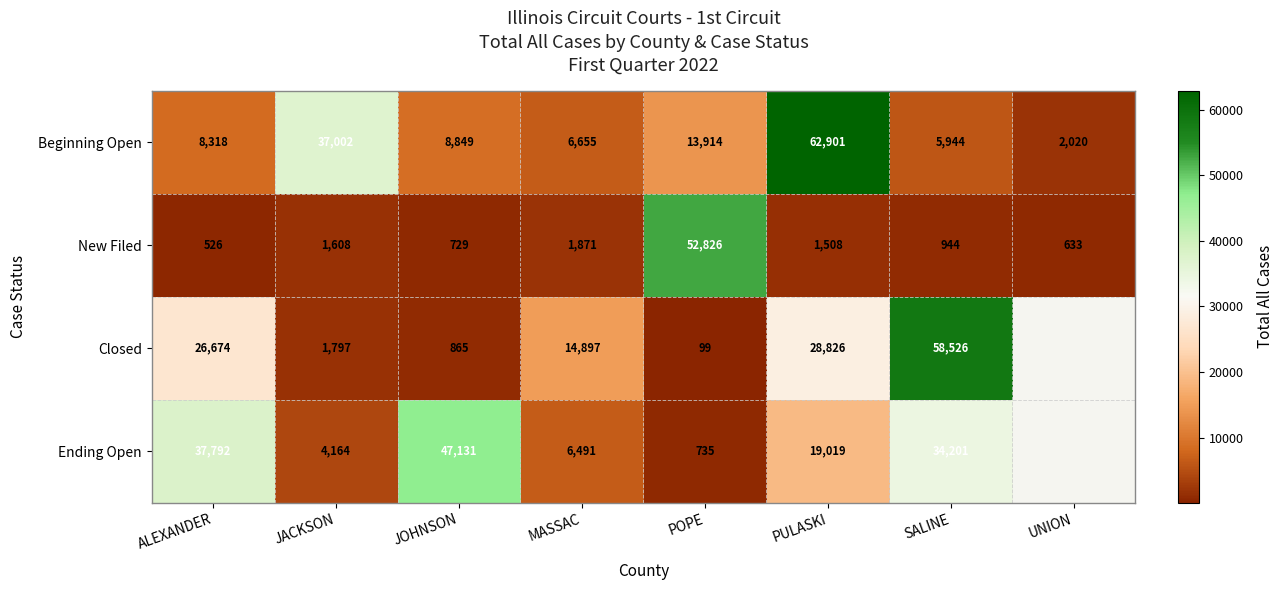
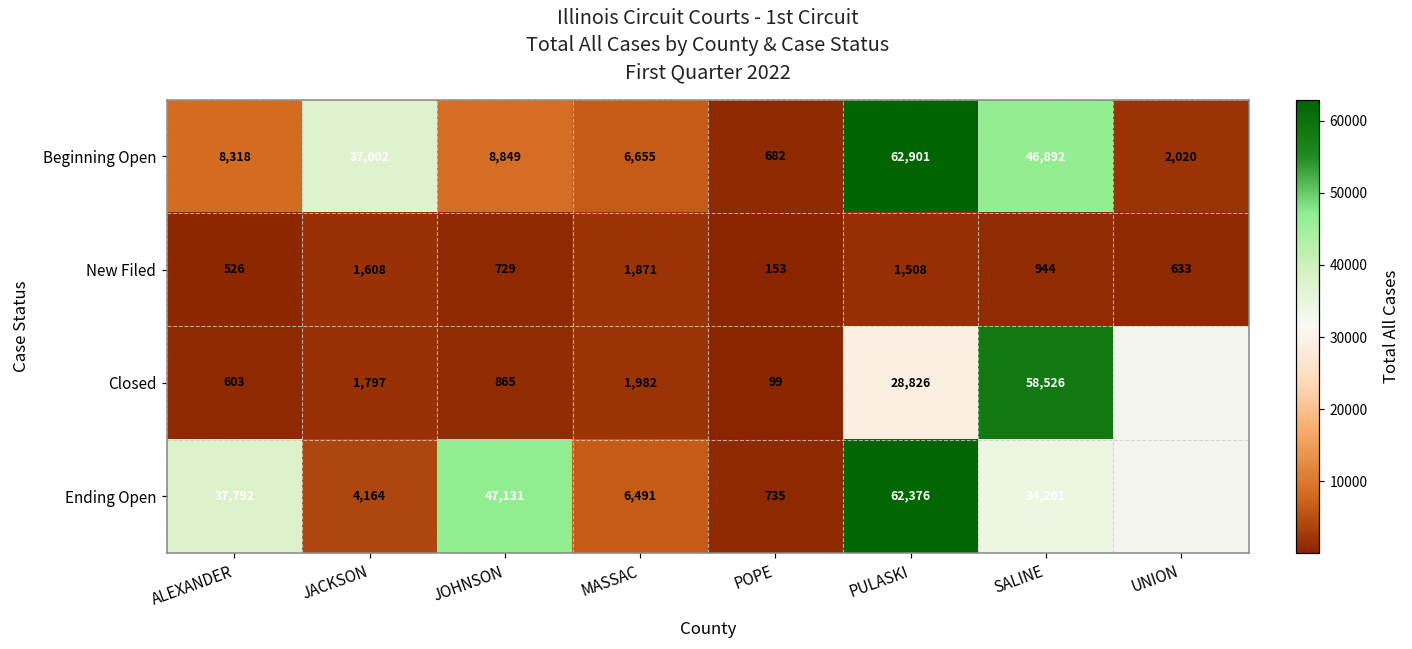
Beginning Open, POPE: 13,914 -> 682
Beginning Open, SALINE: 5,944 -> 46,892
New Filed, POPE: 52,826 -> 153
Closed, ALEXANDER: 26,674 -> 603
Closed, MASSAC: 14,897 -> 1,982
Ending Open, PULASKI: 19,019 -> 62,376
